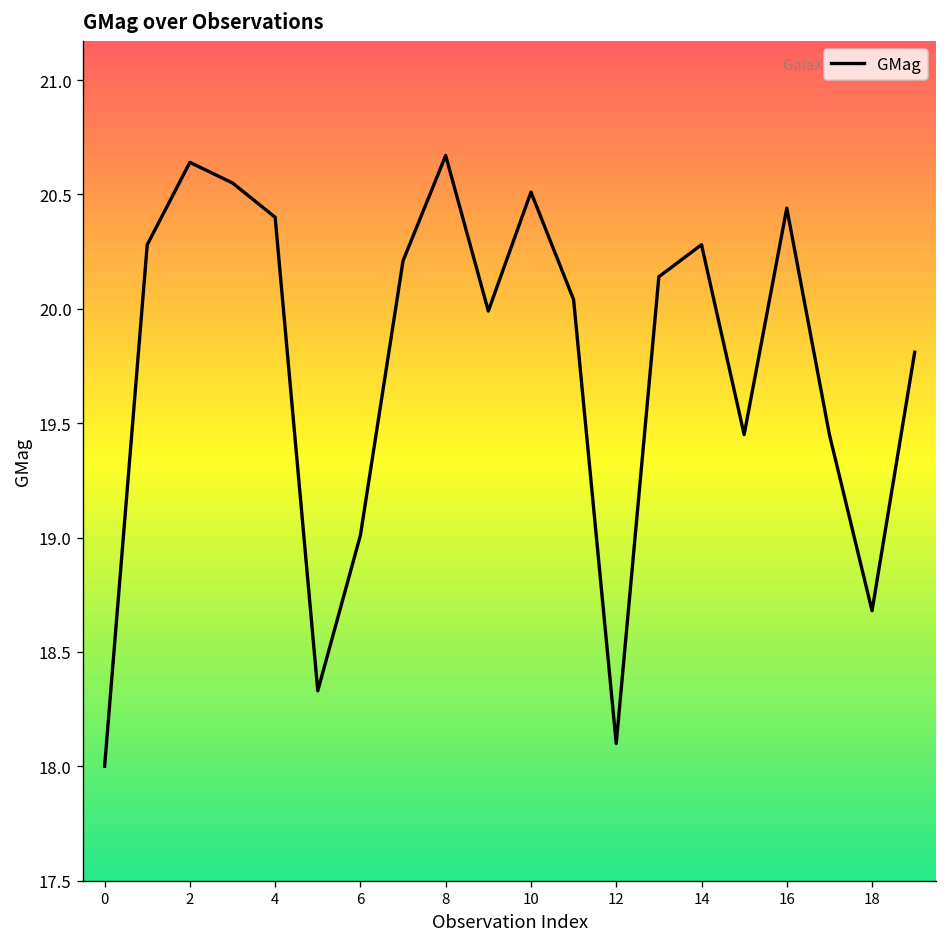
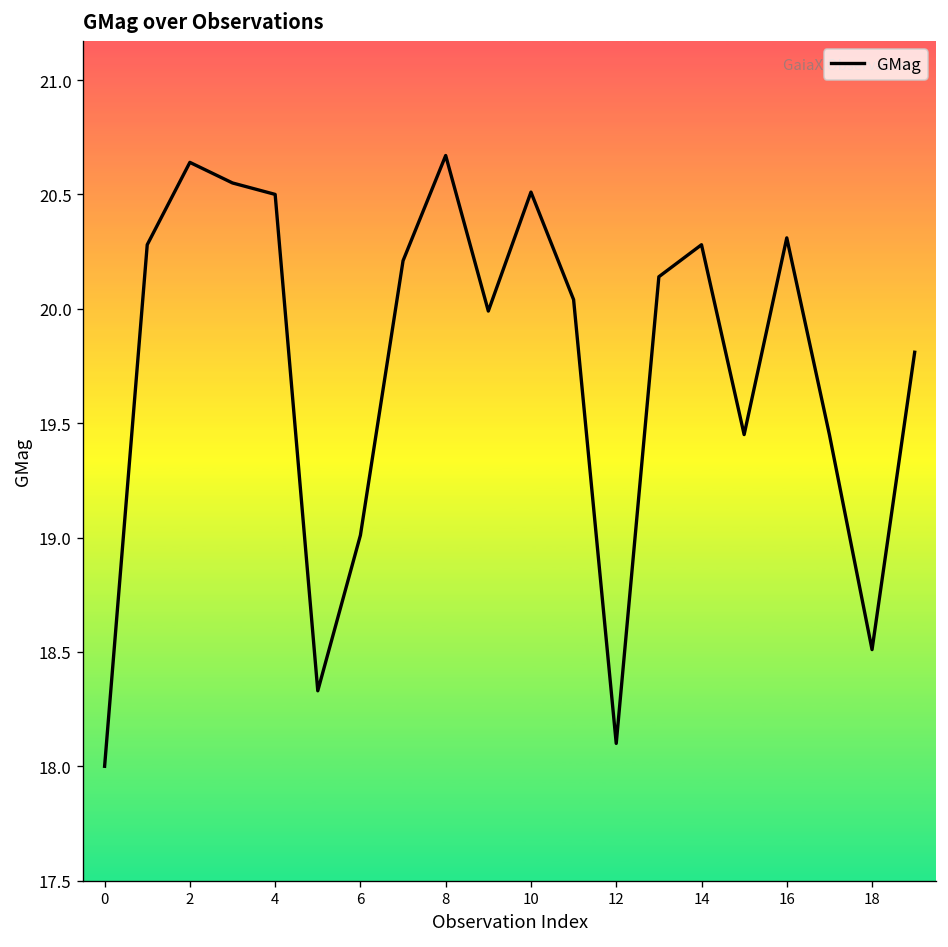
4: 20.4 -> 20.5
16: 20.44 -> 20.31
18: 18.68 -> 18.51
